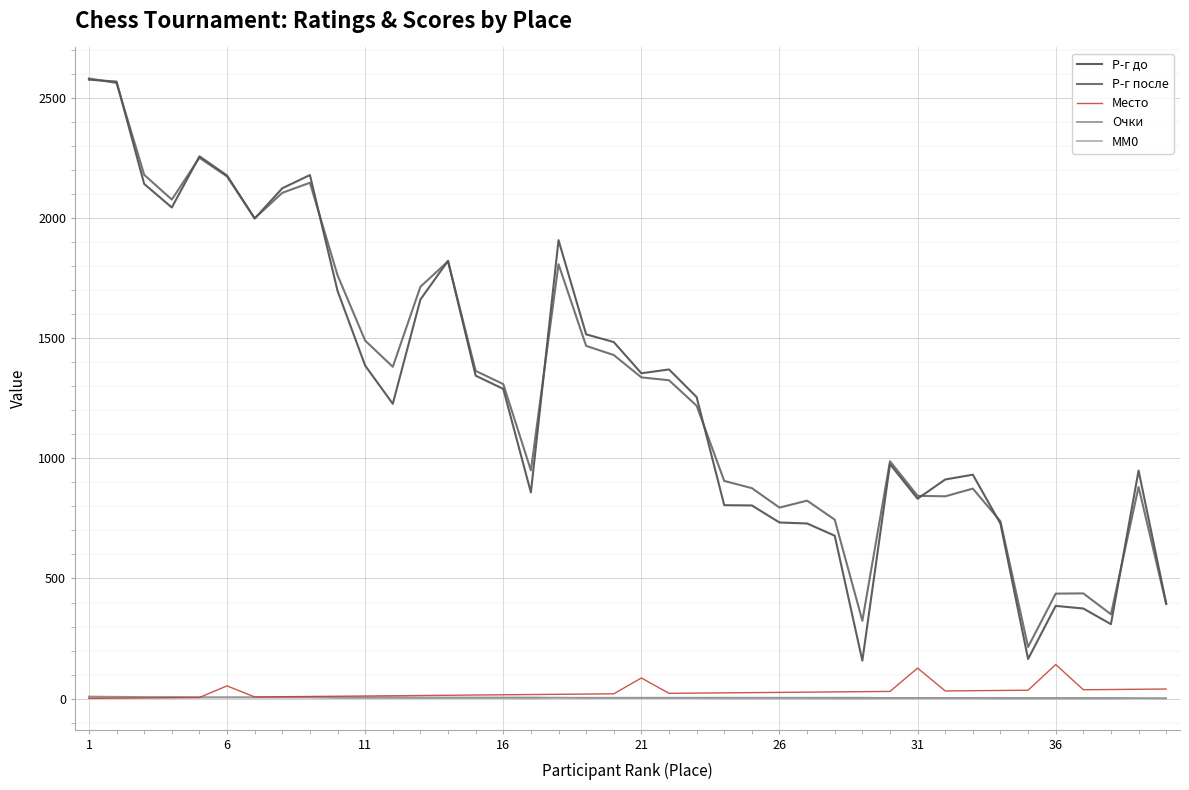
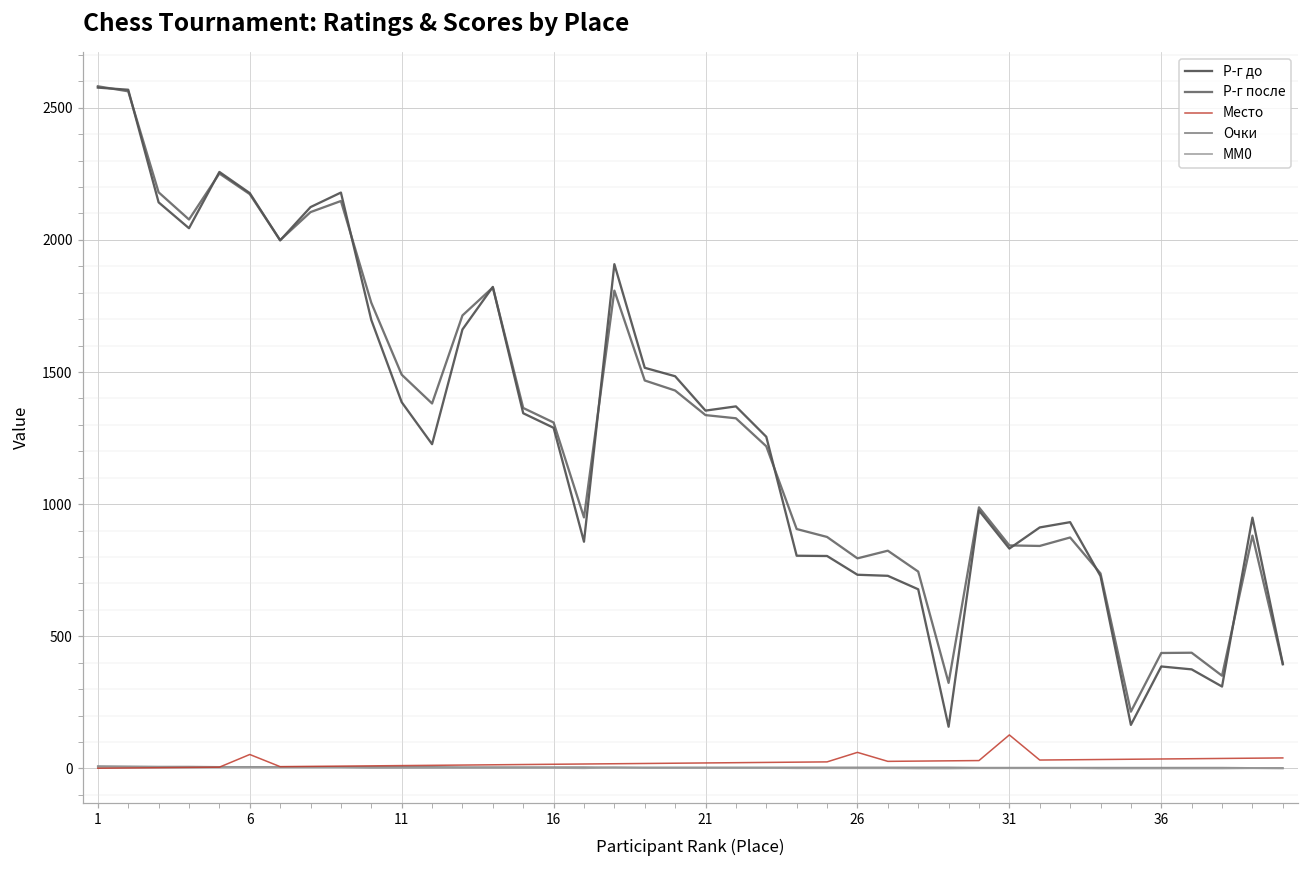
Место, 21: 90 -> 20
Место, 26: 30 -> 60
Место, 36: 140 -> 40
